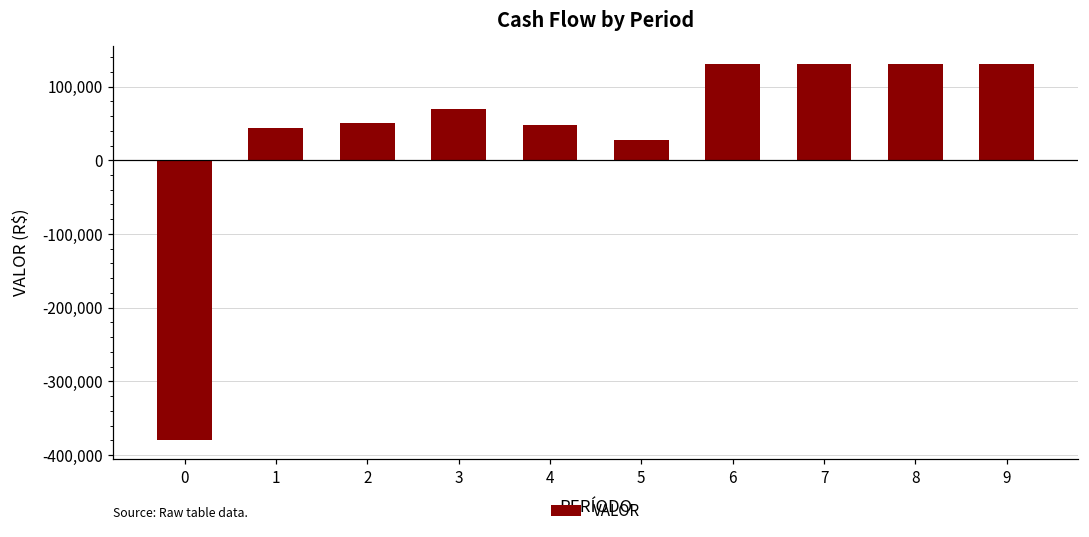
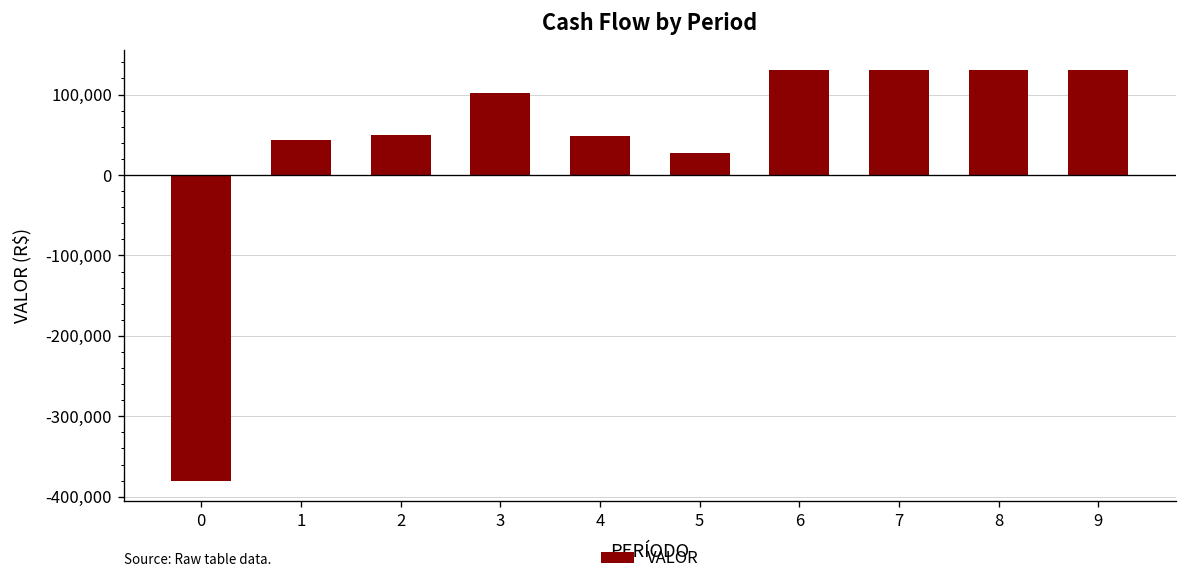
3: 70,000 -> 100,000
